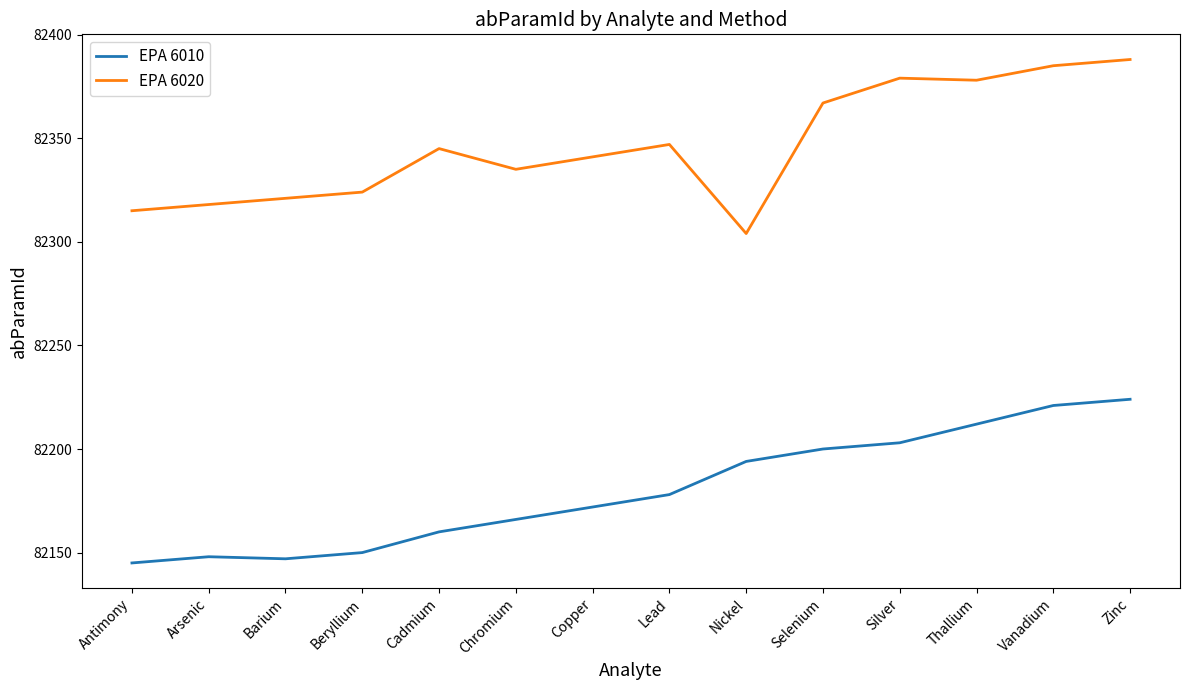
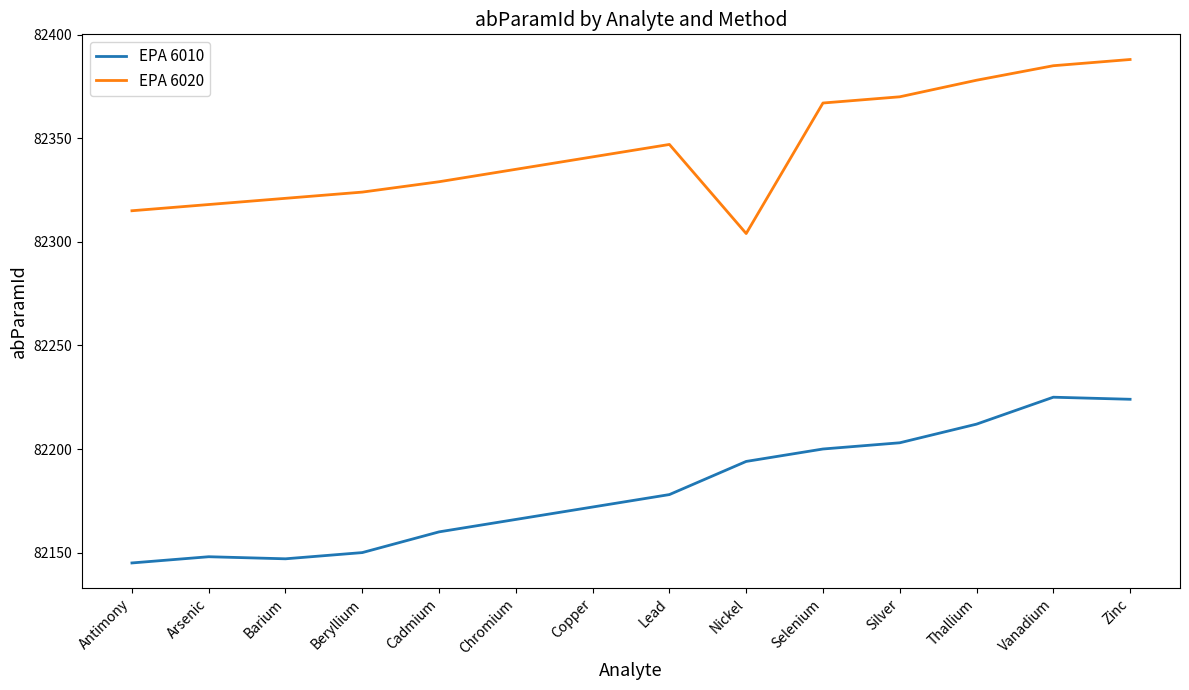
EPA 6020, Cadmium: 82345 -> 82329
EPA 6020, Silver: 82379 -> 82370
EPA 6010, Vanadium: 82221 -> 82225
